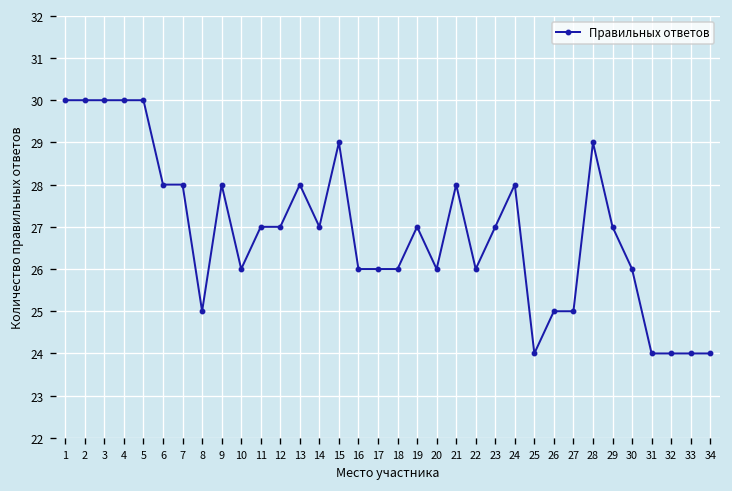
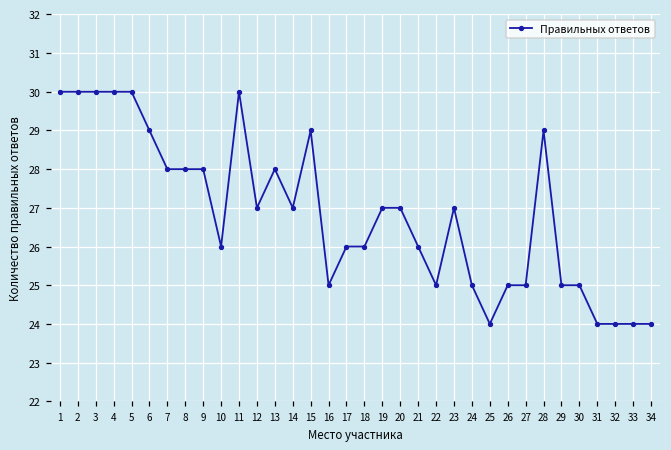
6: 28 -> 29
8: 25 -> 28
11: 27 -> 30
16: 26 -> 25
20: 26 -> 27
21: 28 -> 26
22: 26 -> 25
24: 28 -> 25
29: 27 -> 25
30: 26 -> 25
